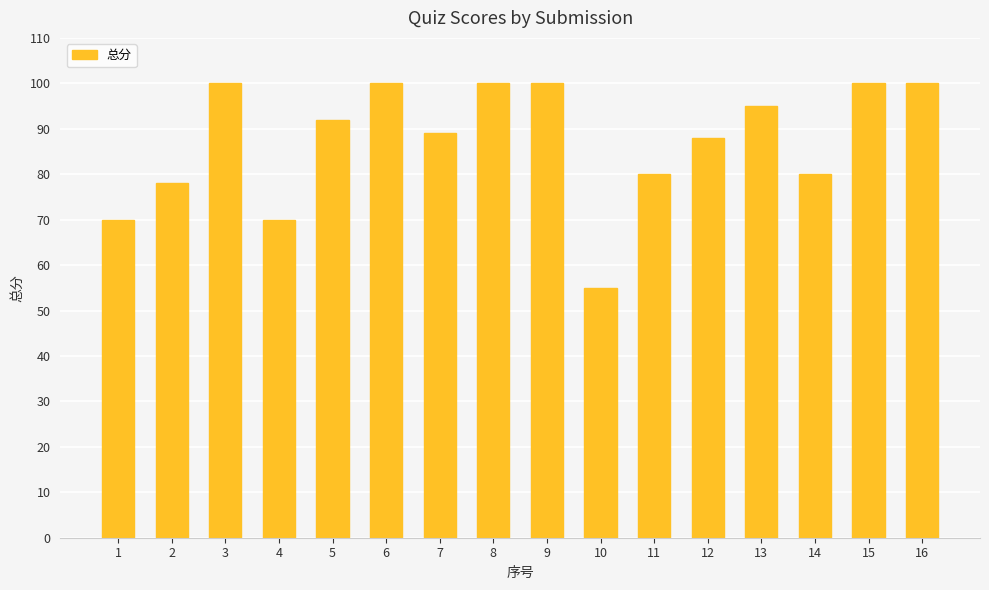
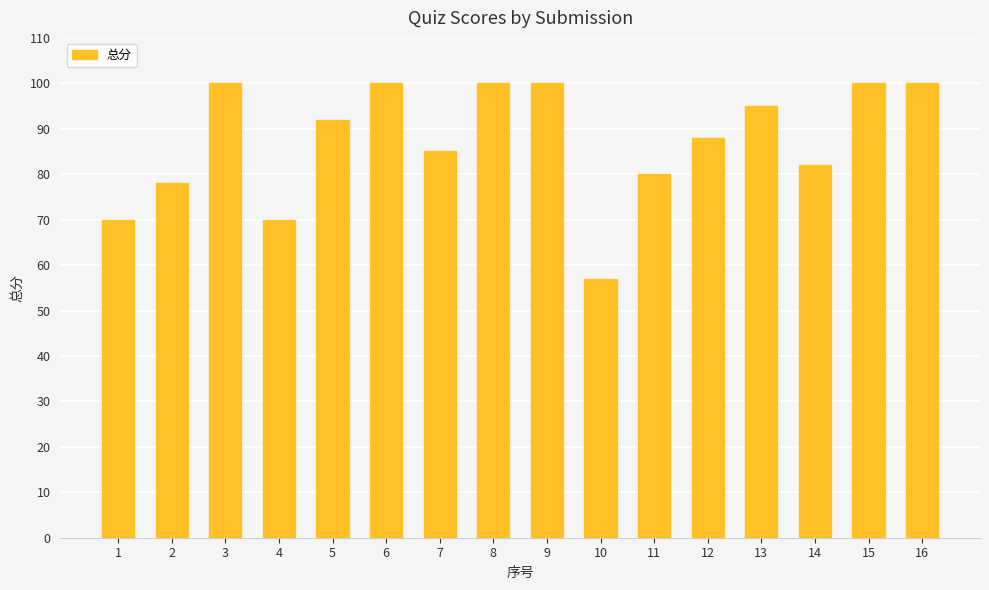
7: 89 -> 85
10: 55 -> 57
14: 80 -> 82
